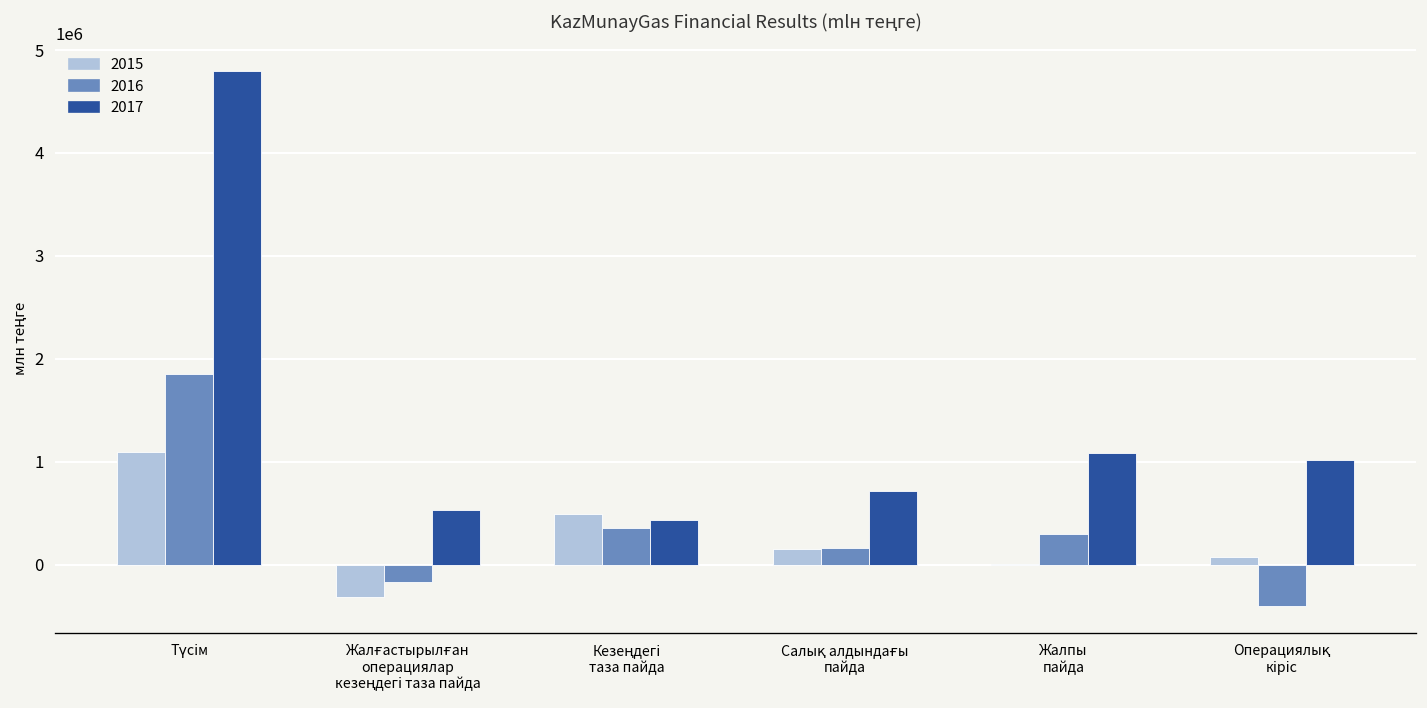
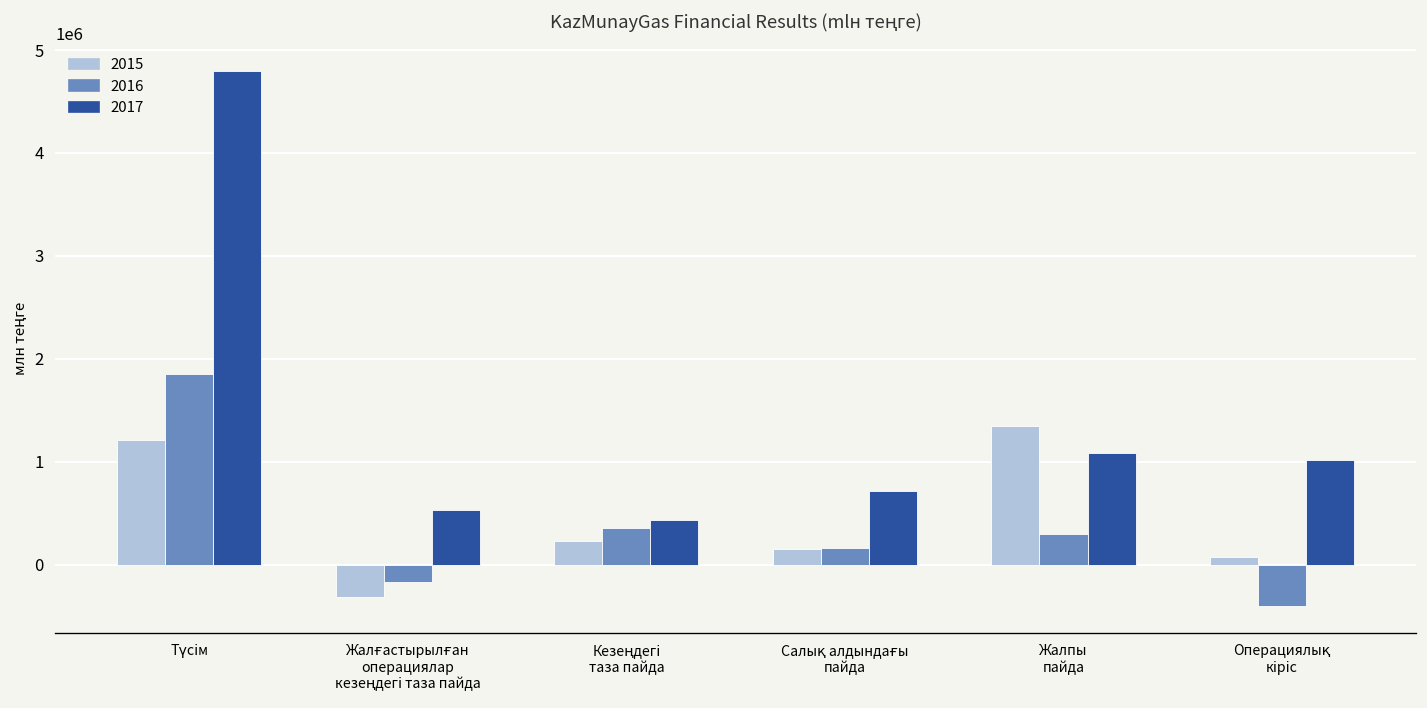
2015, Түсім: 1100000 -> 1200000
2015, Кезеңдегі таза пайда: 500000 -> 200000
2015, Жалпы пайда: 0 -> 1400000
